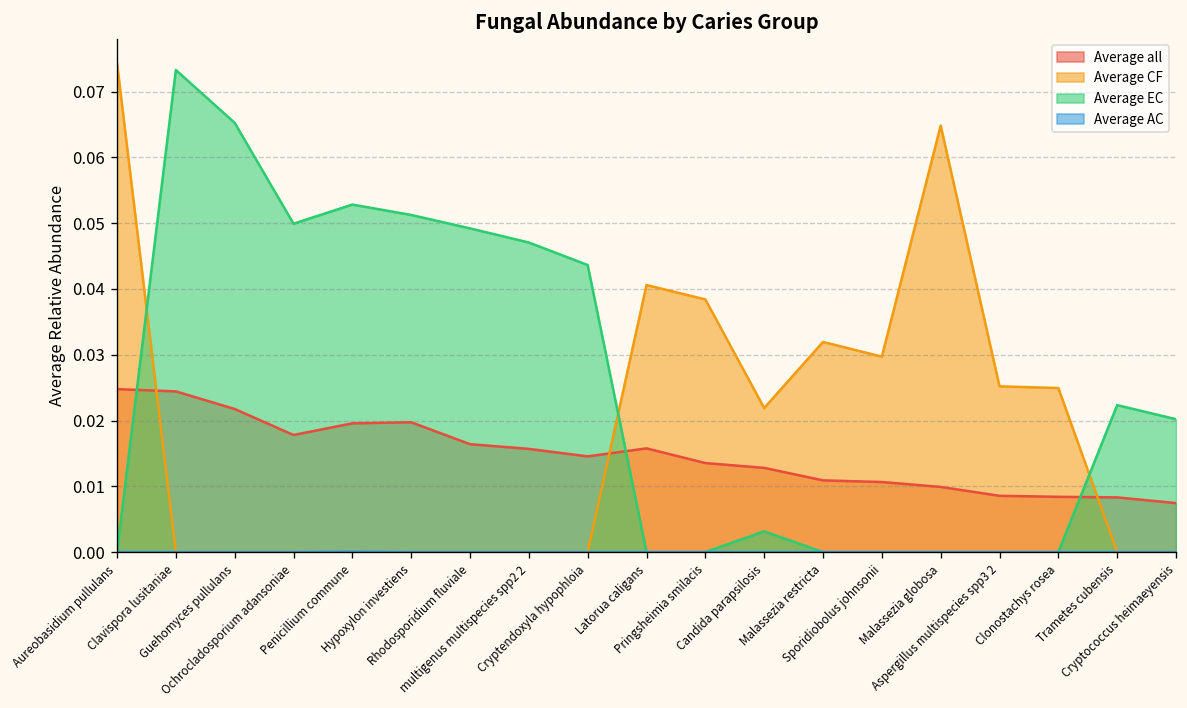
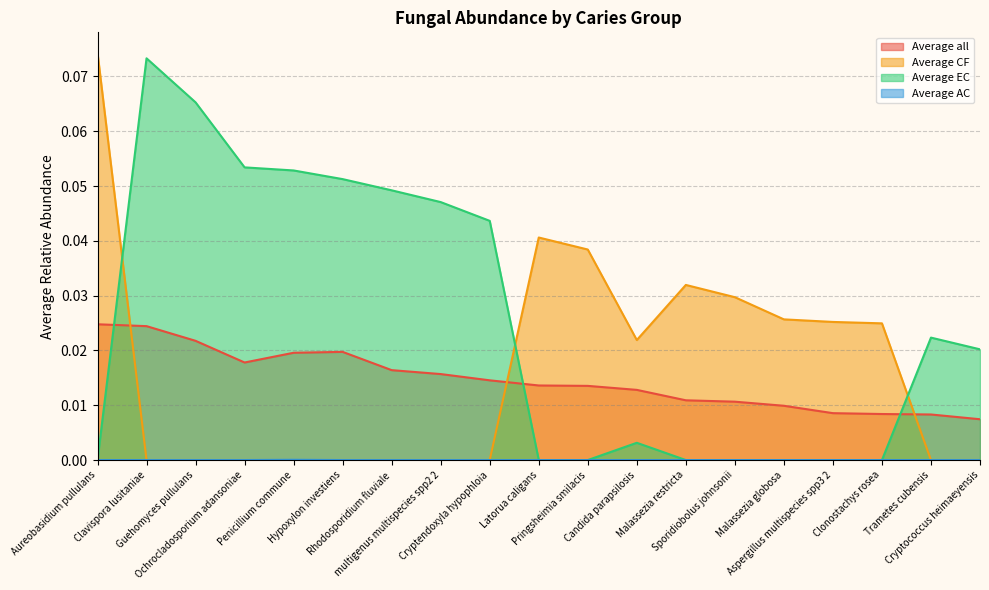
Average EC, Ochrocladosporium adansoniae: 0.050 -> 0.053
Average all, Latorua caligans: 0.016 -> 0.014
Average CF, Malassezia globosa: 0.065 -> 0.026
